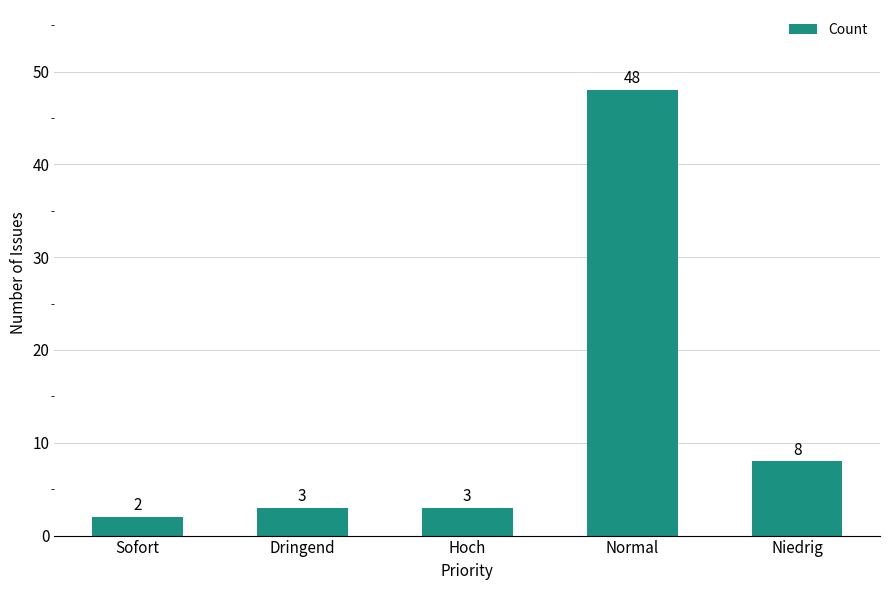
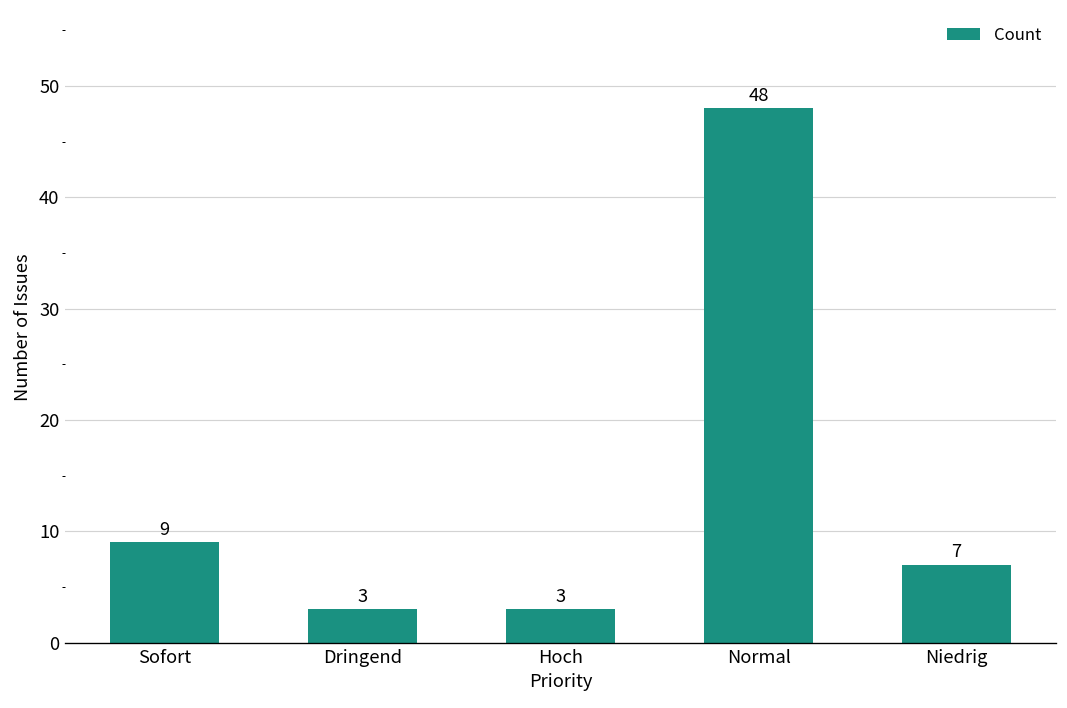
Sofort: 2 -> 9
Niedrig: 8 -> 7
